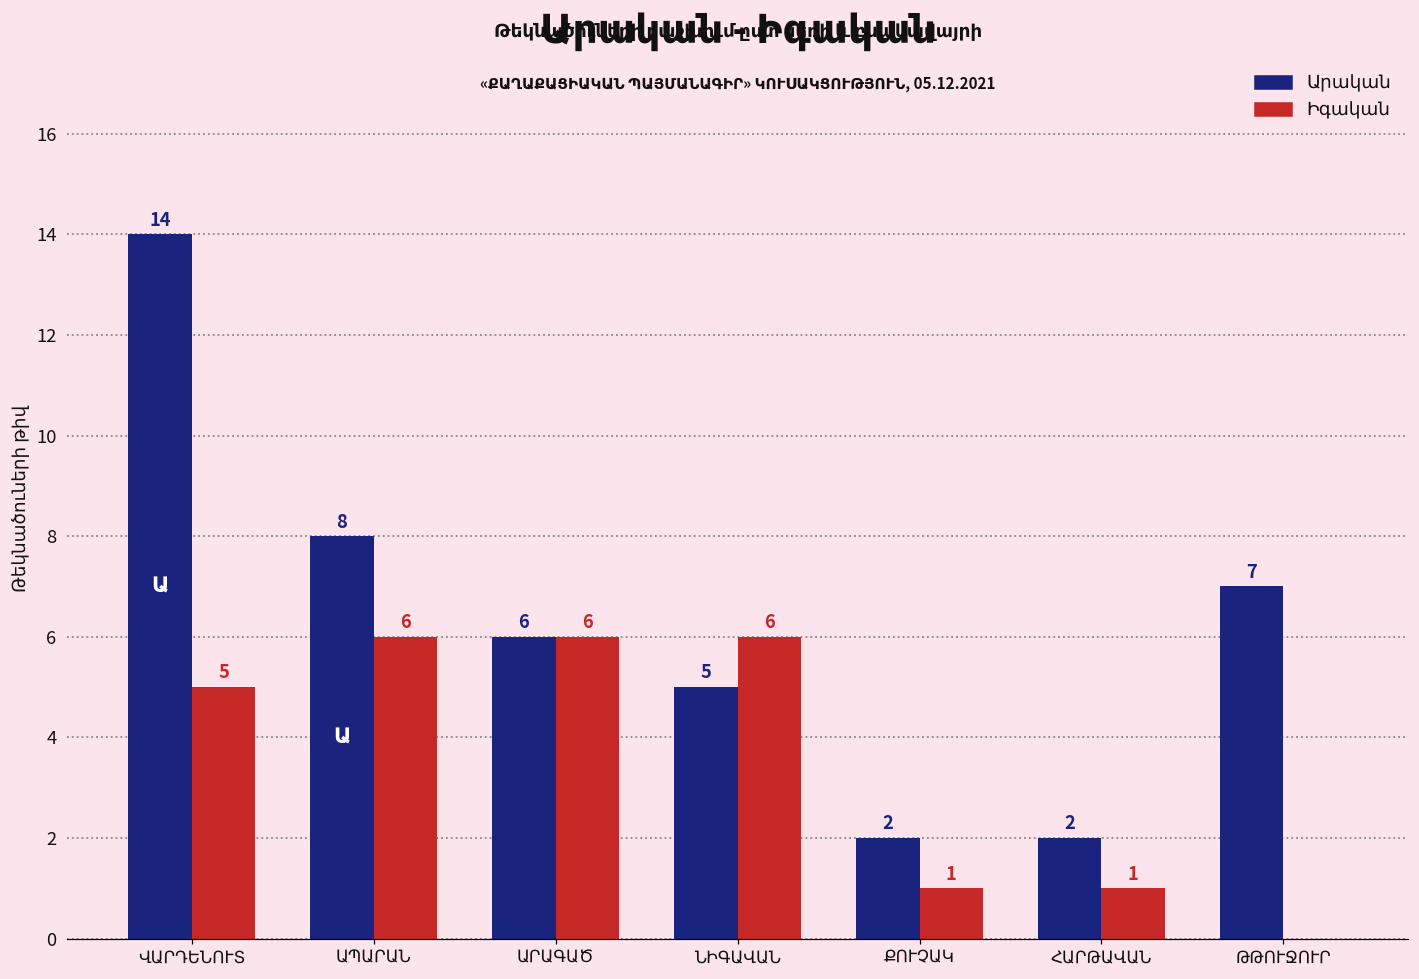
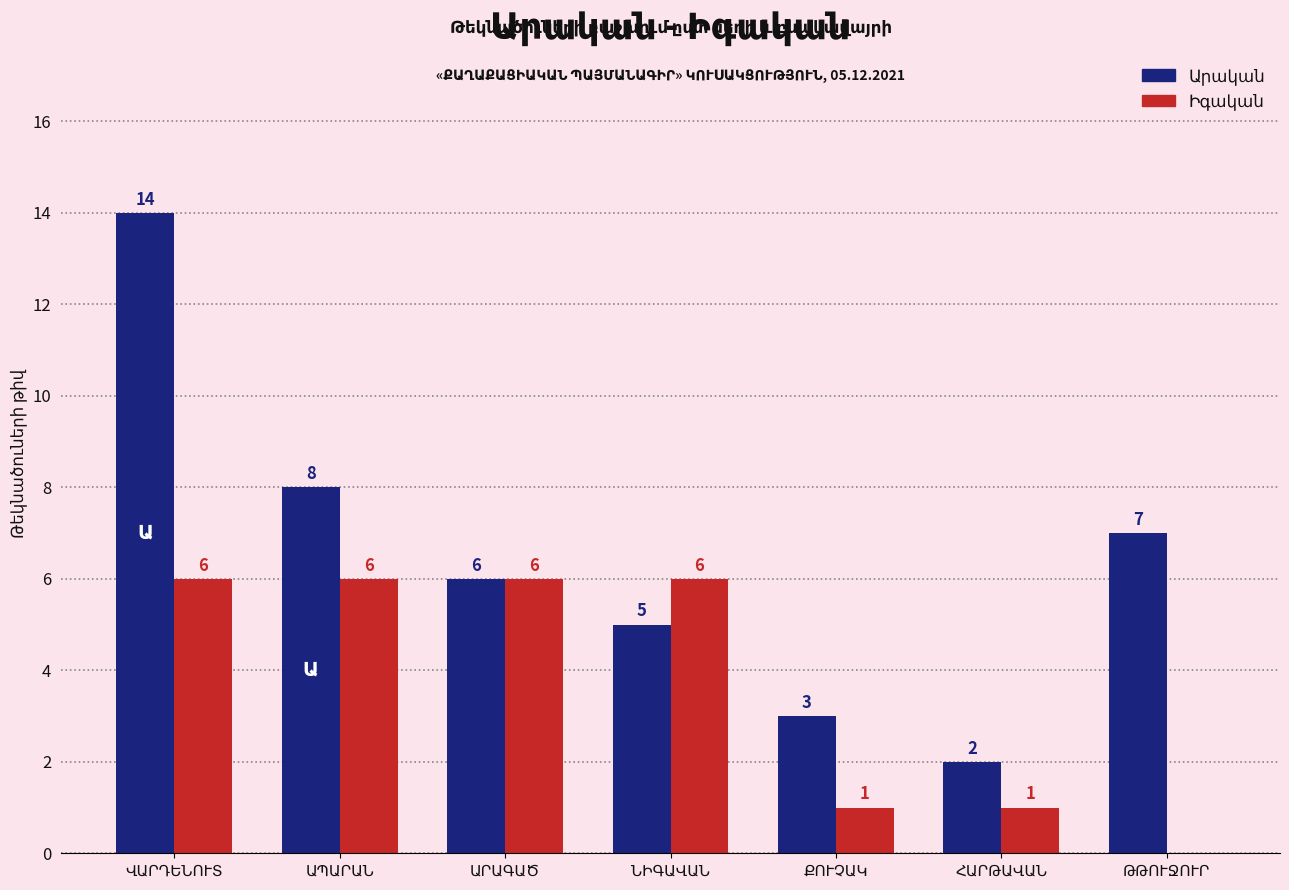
Իգական, ՎԱՐԴԵՆՈՒՏ: 5 -> 6
Արական, ՔՈՒՉԱԿ: 2 -> 3
